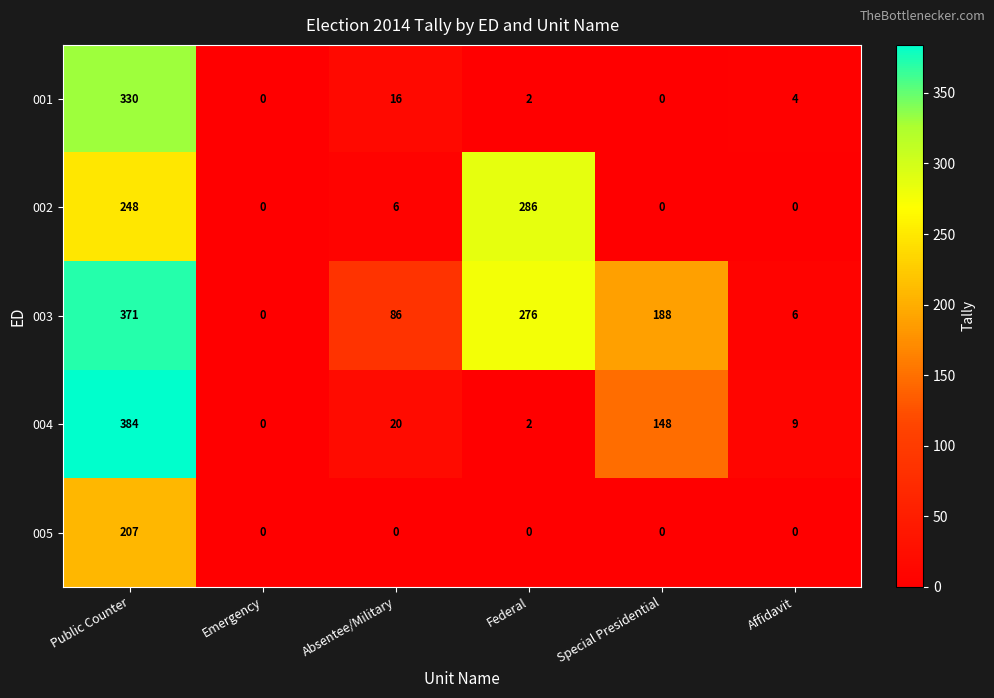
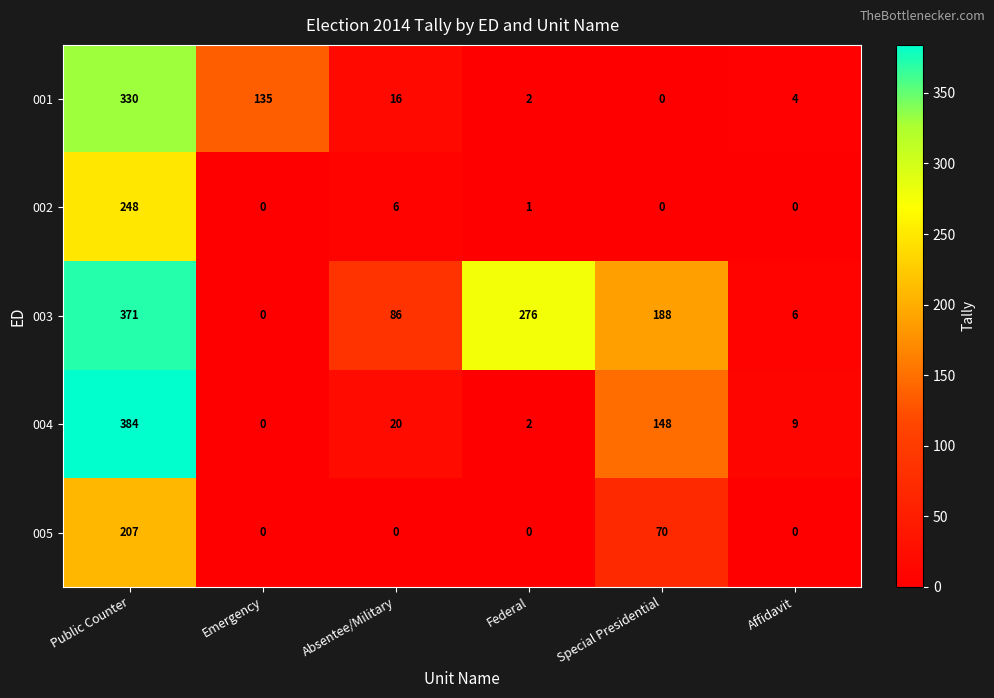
001, Emergency: 0 -> 135
002, Federal: 286 -> 1
005, Special Presidential: 0 -> 70
